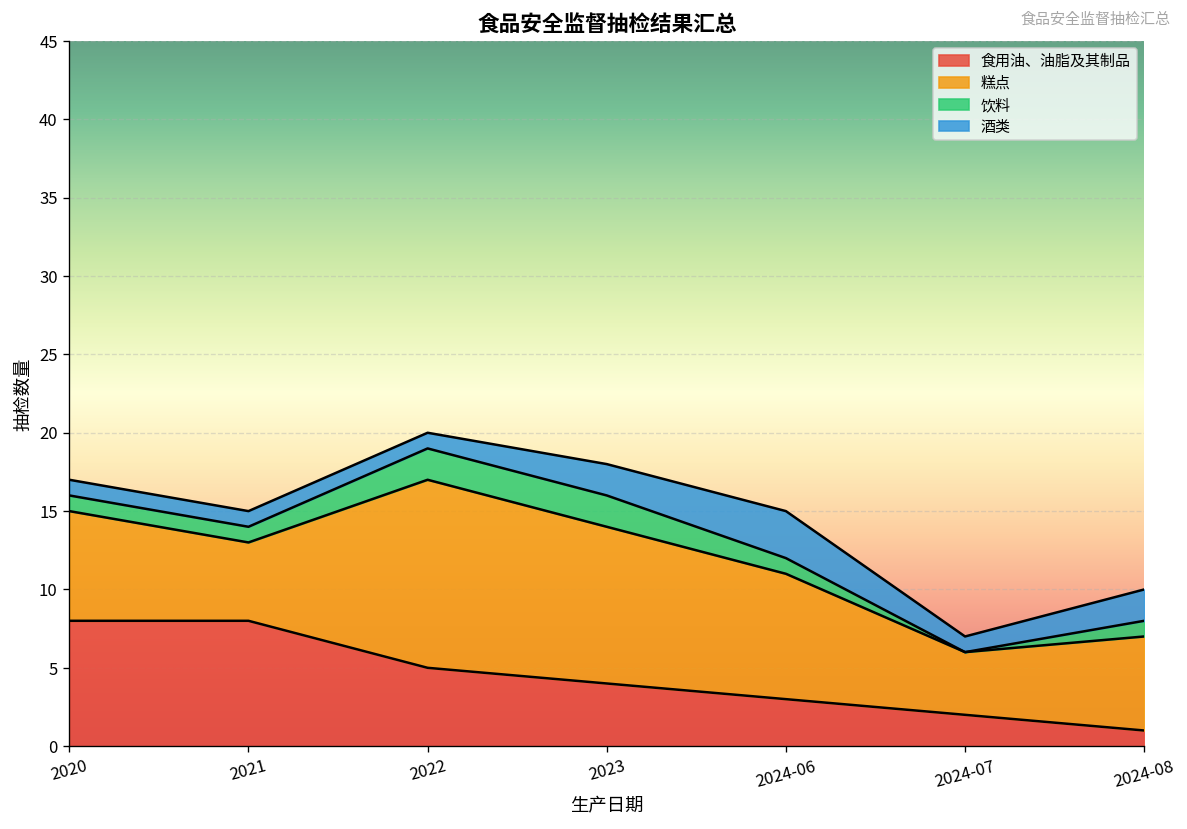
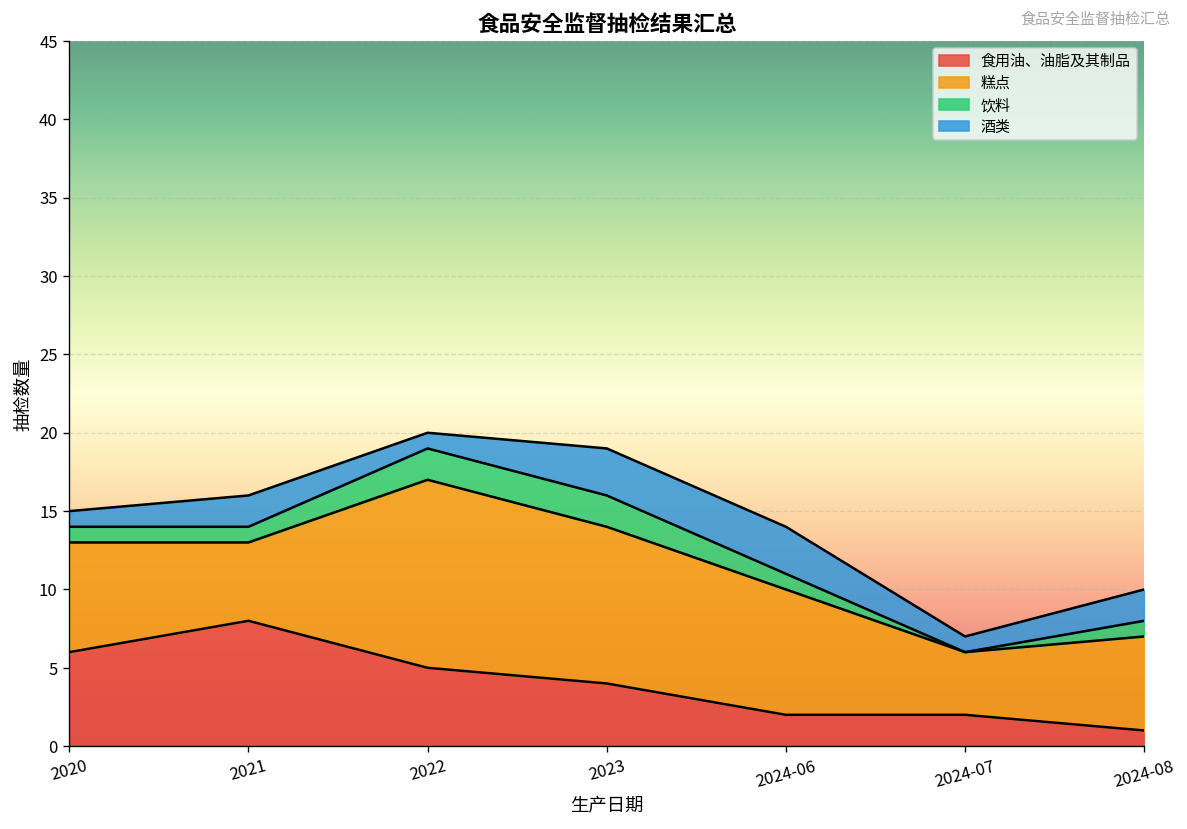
食用油、油脂及其制品, 2020: 8 -> 6
酒类, 2021: 1 -> 2
酒类, 2023: 2 -> 3
食用油、油脂及其制品, 2024-06: 3 -> 2
